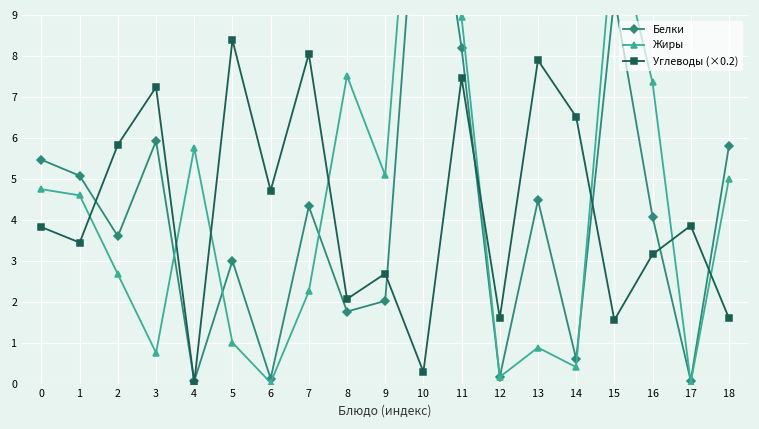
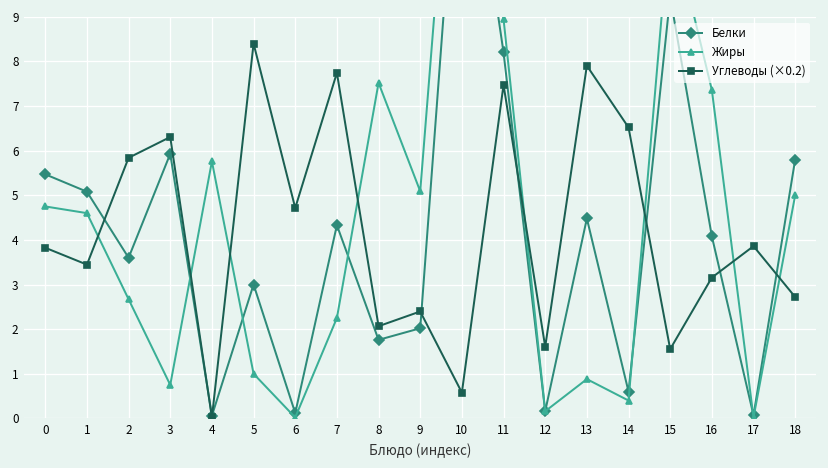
Углеводы (×0.2), 3: 7.2 -> 6.3
Углеводы (×0.2), 7: 8.1 -> 7.7
Углеводы (×0.2), 9: 2.7 -> 2.4
Углеводы (×0.2), 10: 0.3 -> 0.6
Углеводы (×0.2), 18: 1.6 -> 2.7
